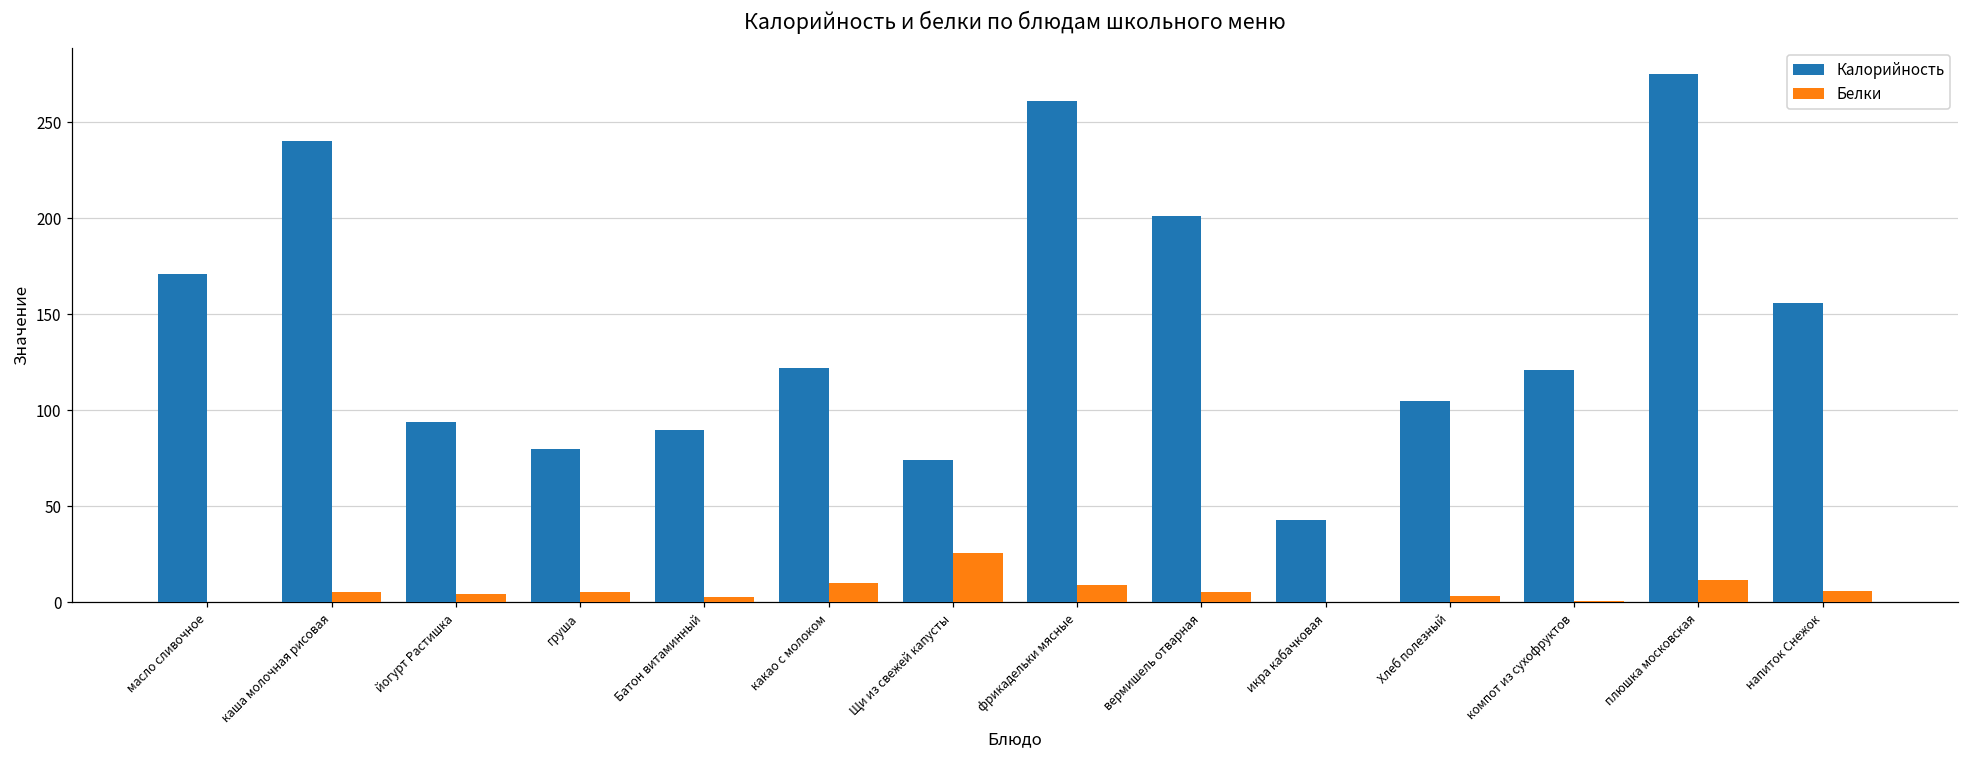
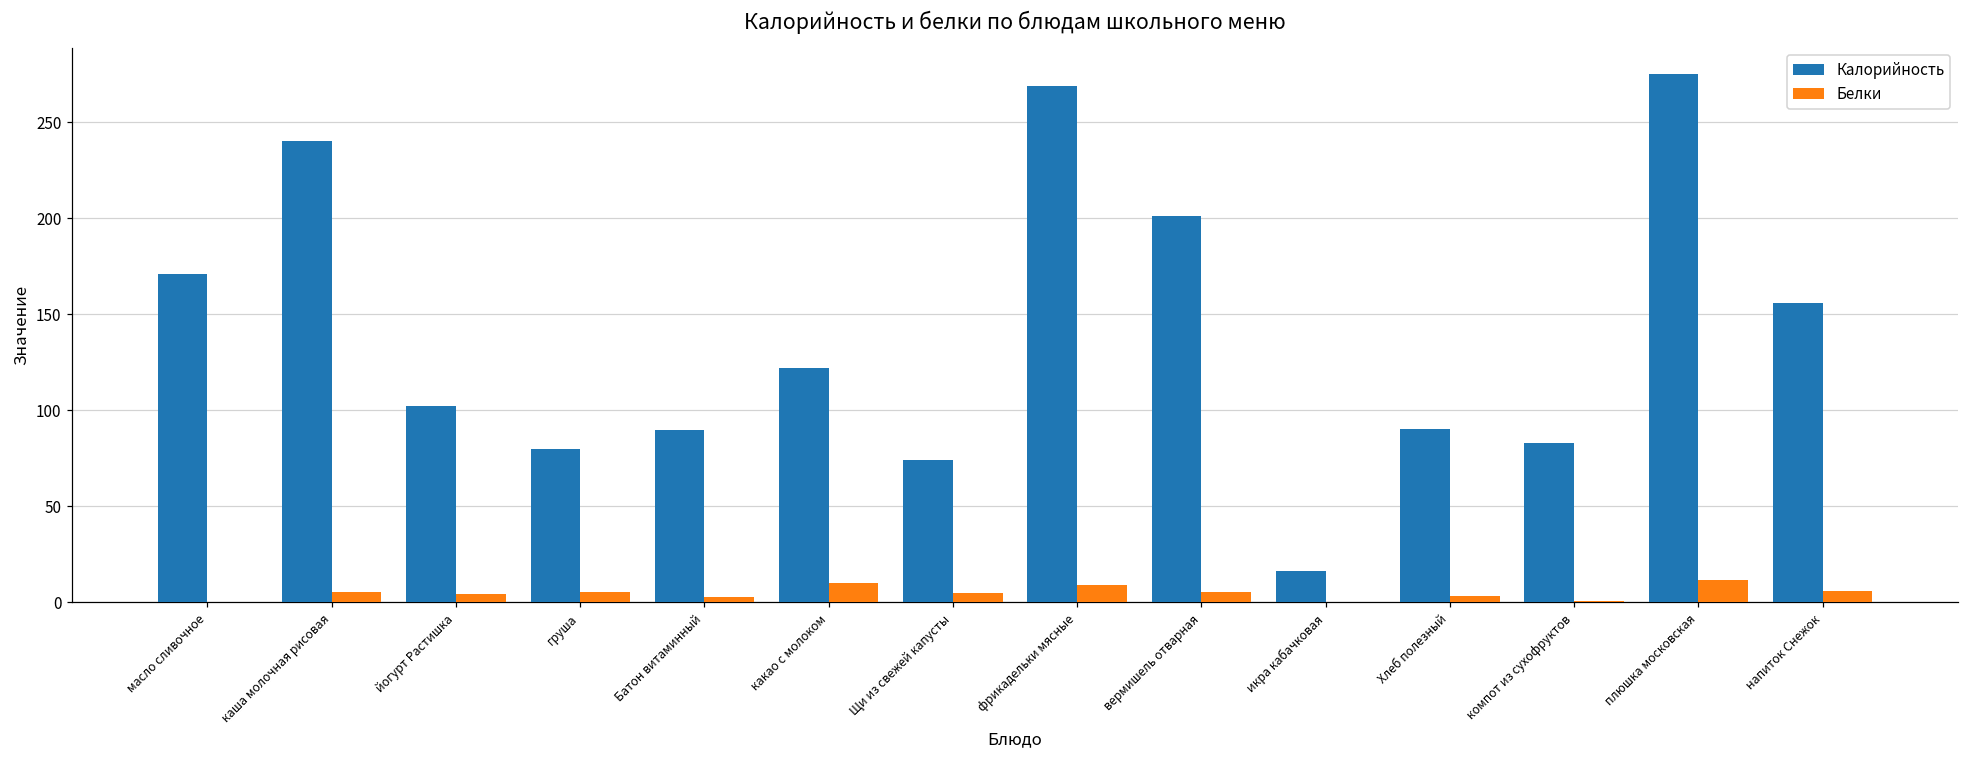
Калорийность, йогурт Растишка: 94 -> 102
Белки, Щи из свежей капусты: 26 -> 5
Калорийность, фрикадельки мясные: 261 -> 269
Калорийность, икра кабачковая: 43 -> 16
Калорийность, Хлеб полезный: 105 -> 90
Калорийность, компот из сухофруктов: 121 -> 83
